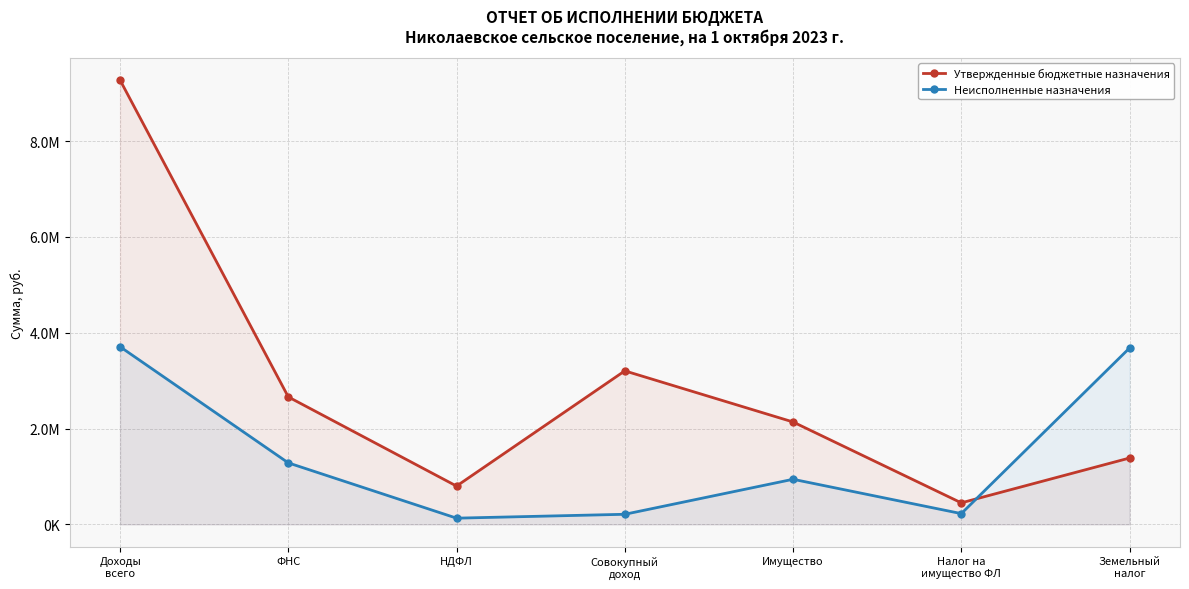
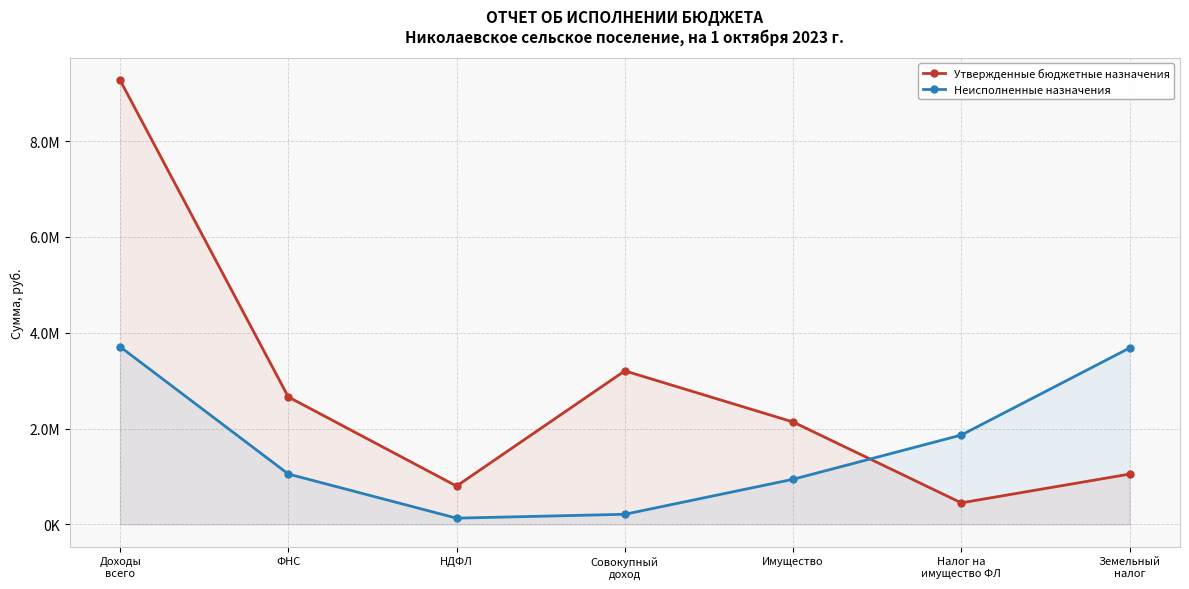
Неисполненные назначения, ФНС: 1300000 -> 1100000
Неисполненные назначения, Налог на имущество ФЛ: 200000 -> 1900000
Утвержденные бюджетные назначения, Земельный налог: 1400000 -> 1100000
